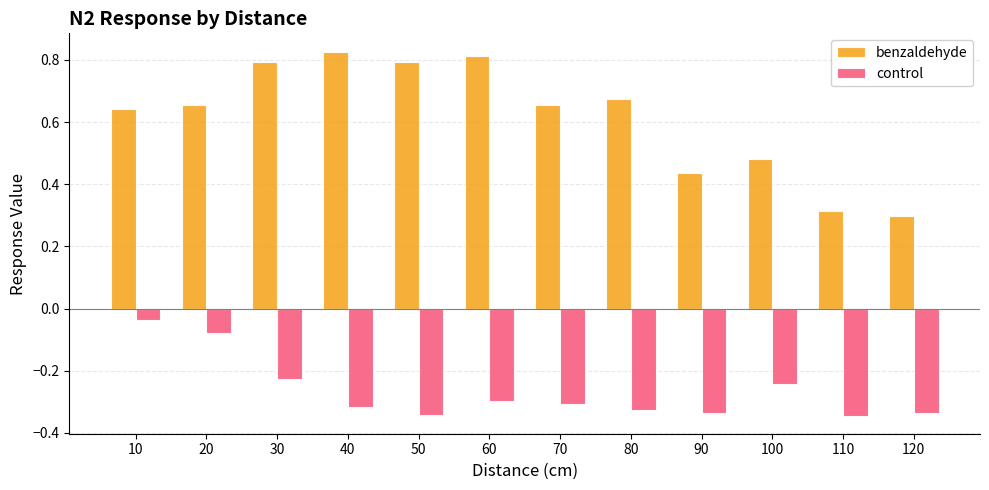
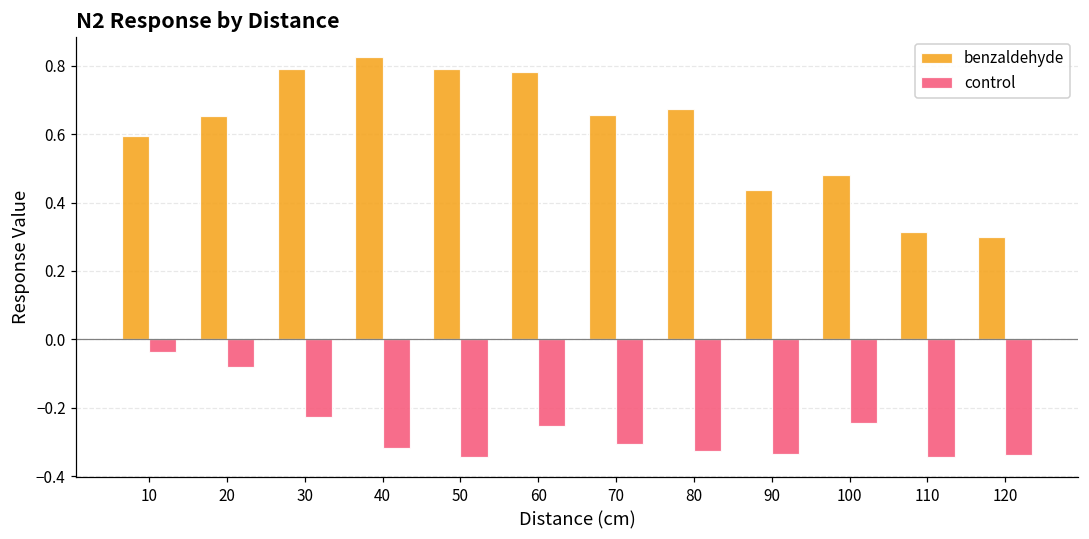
benzaldehyde, 10: 0.64 -> 0.60
benzaldehyde, 60: 0.81 -> 0.78
control, 60: -0.30 -> -0.25
